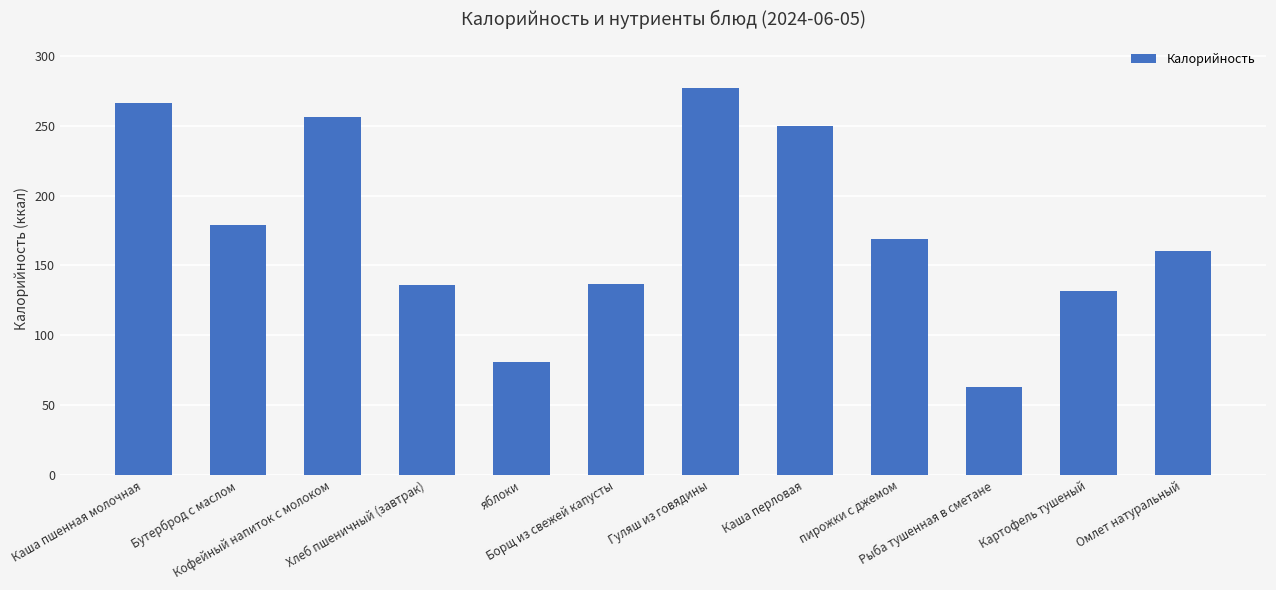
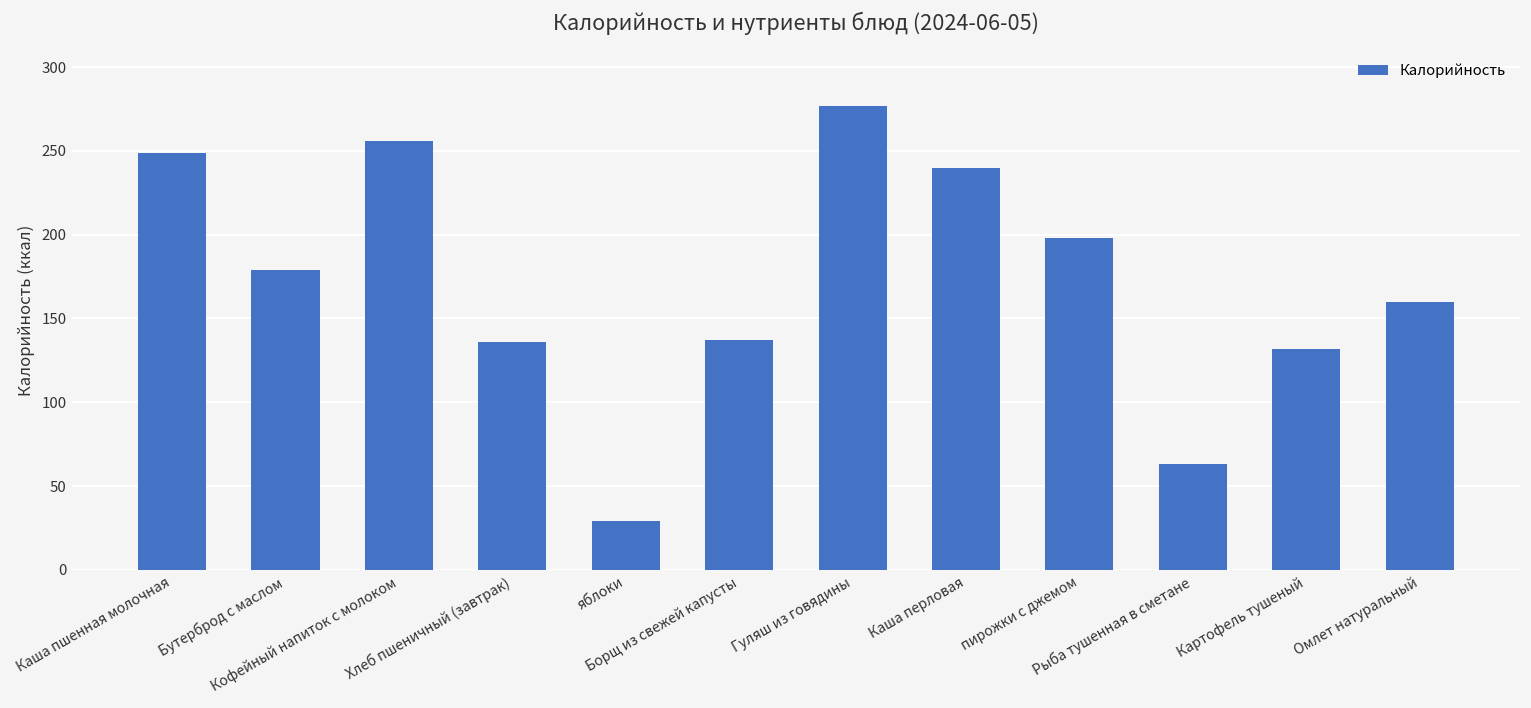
Каша пшенная молочная: 266 -> 249
яблоки: 81 -> 29
Каша перловая: 250 -> 240
пирожки с джемом: 169 -> 198
